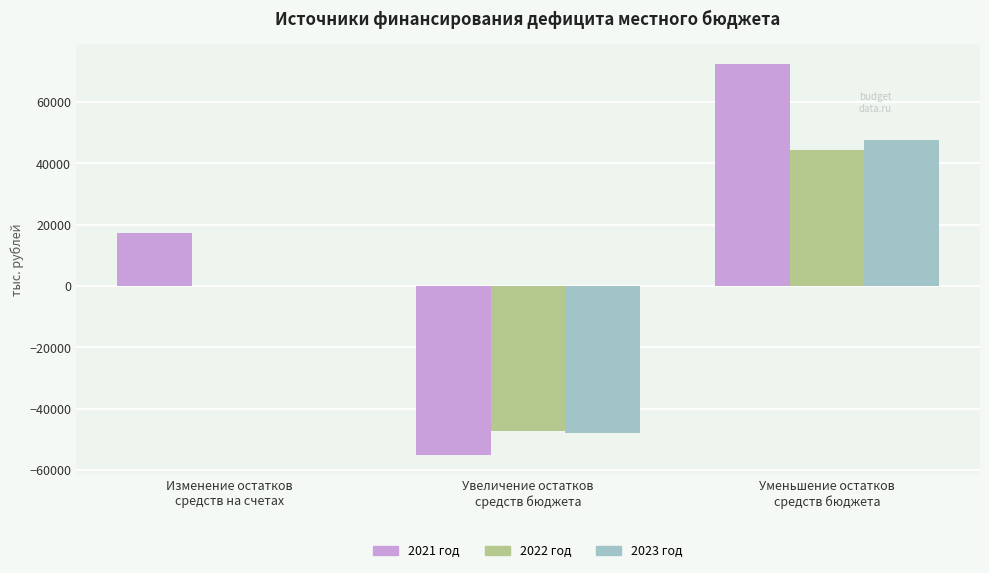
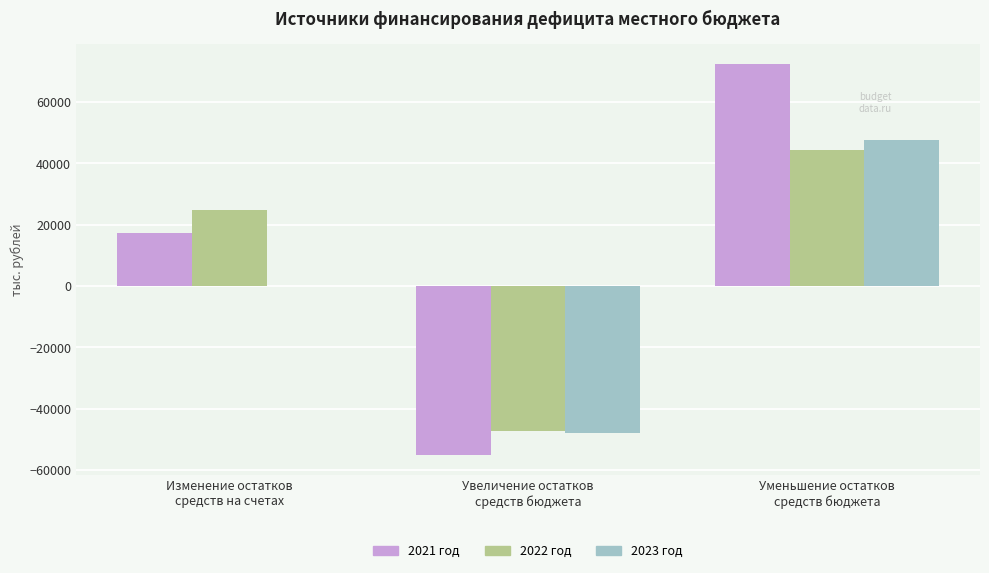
2022 год, Изменение остатков средств на счетах: 0 -> 25000
